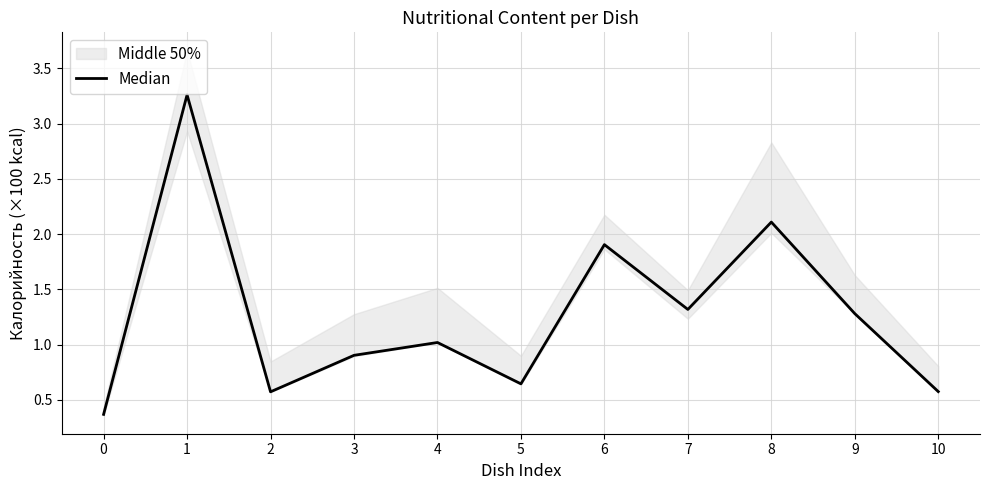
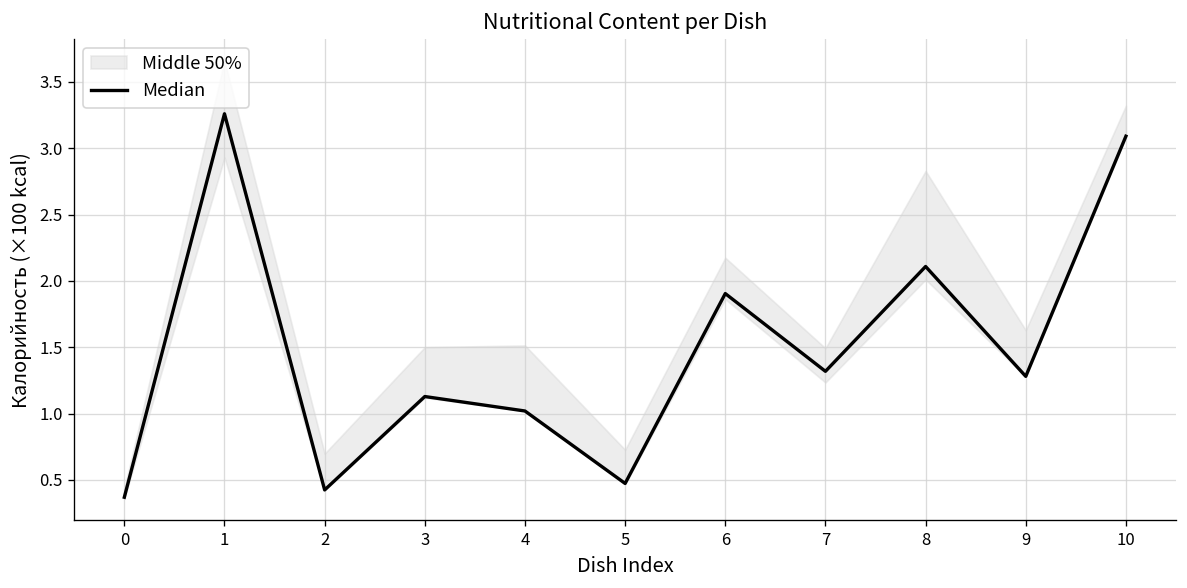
Median, 2: 0.57 -> 0.43
Median, 3: 0.90 -> 1.13
Median, 5: 0.65 -> 0.47
Median, 10: 0.58 -> 3.09
